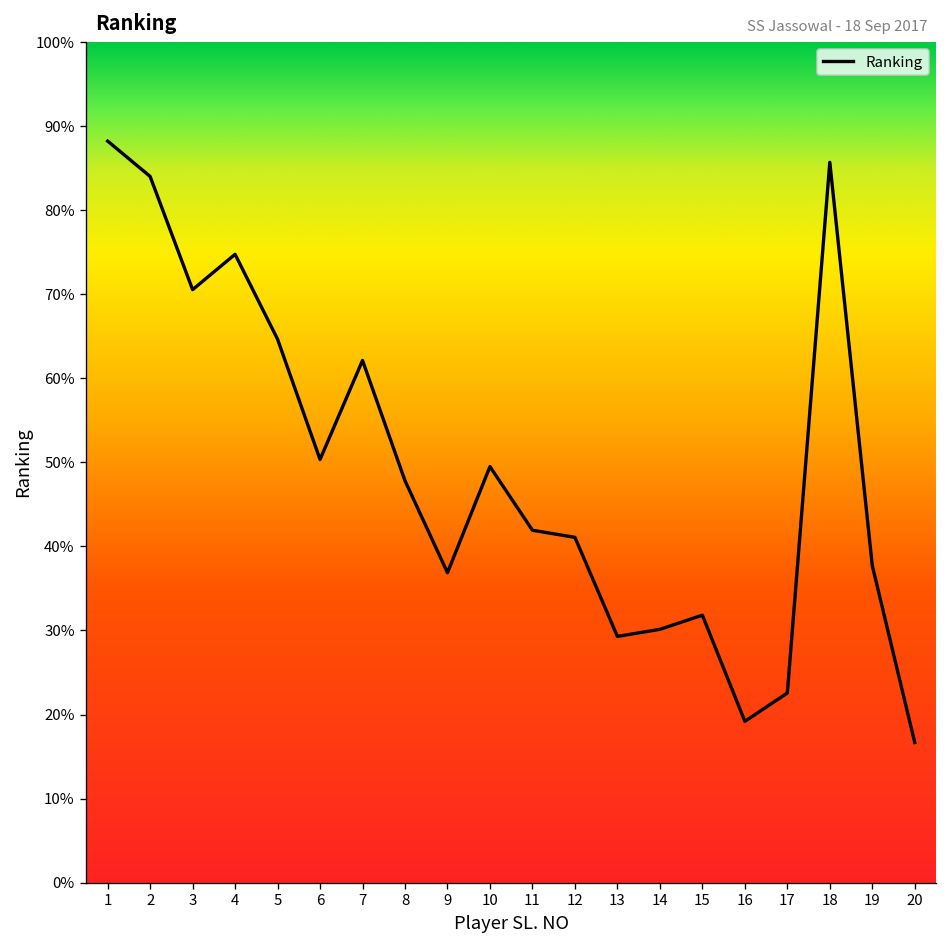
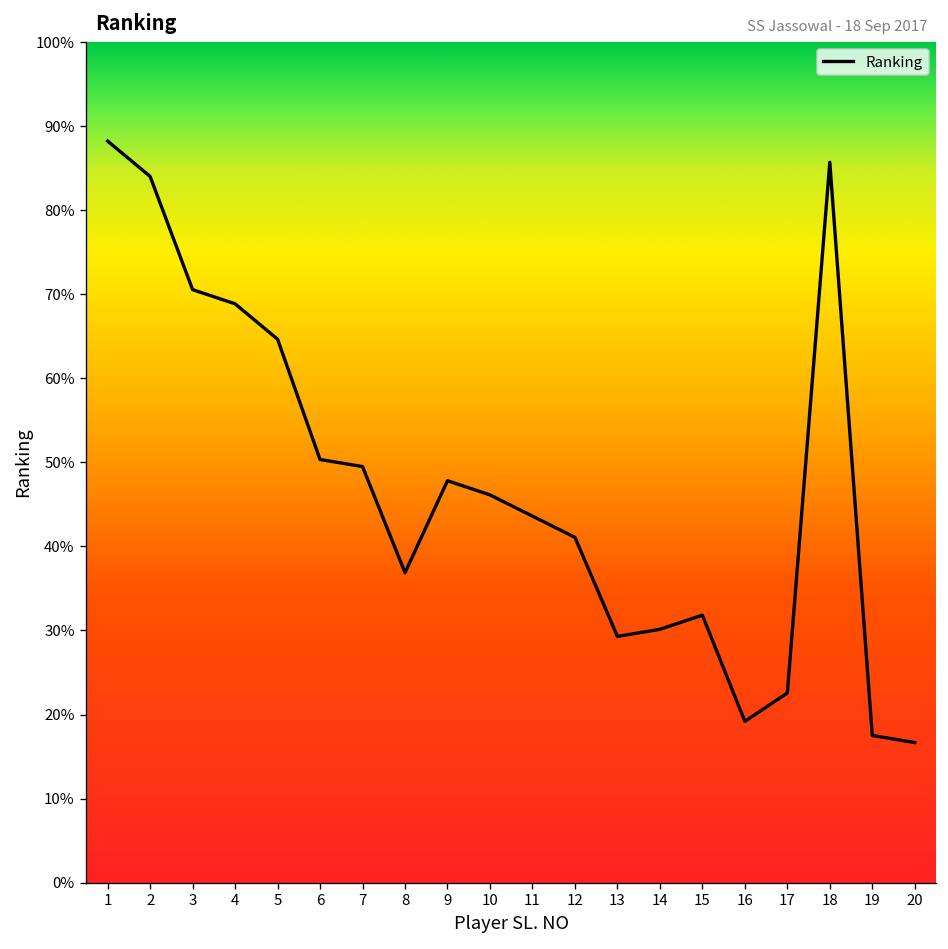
4: 75% -> 69%
7: 62% -> 49%
8: 48% -> 37%
9: 37% -> 48%
10: 49% -> 46%
11: 42% -> 44%
19: 38% -> 18%
